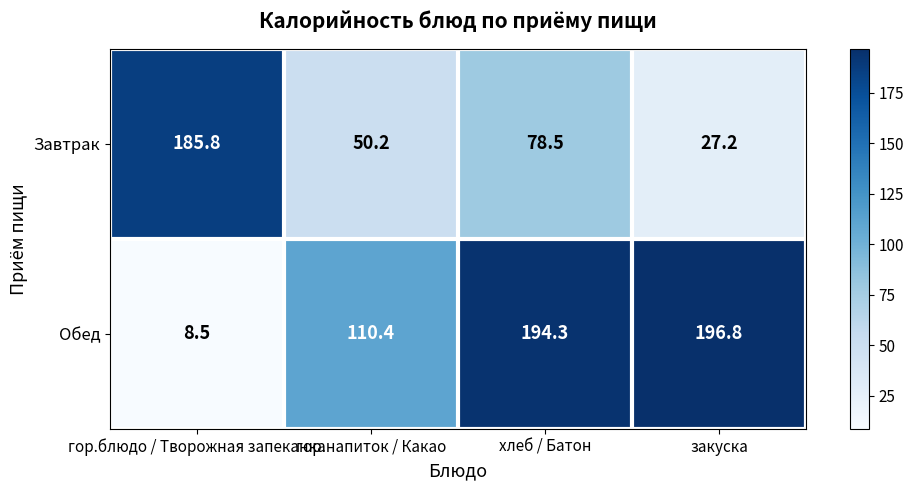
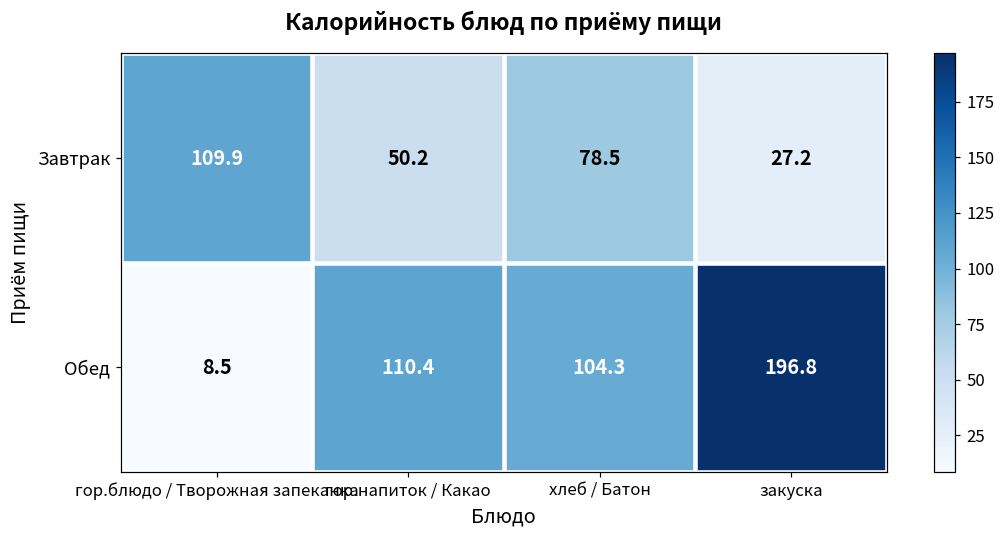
Завтрак, гор.блюдо / Творожная запеканка: 185.8 -> 109.9
Обед, хлеб / Батон: 194.3 -> 104.3
